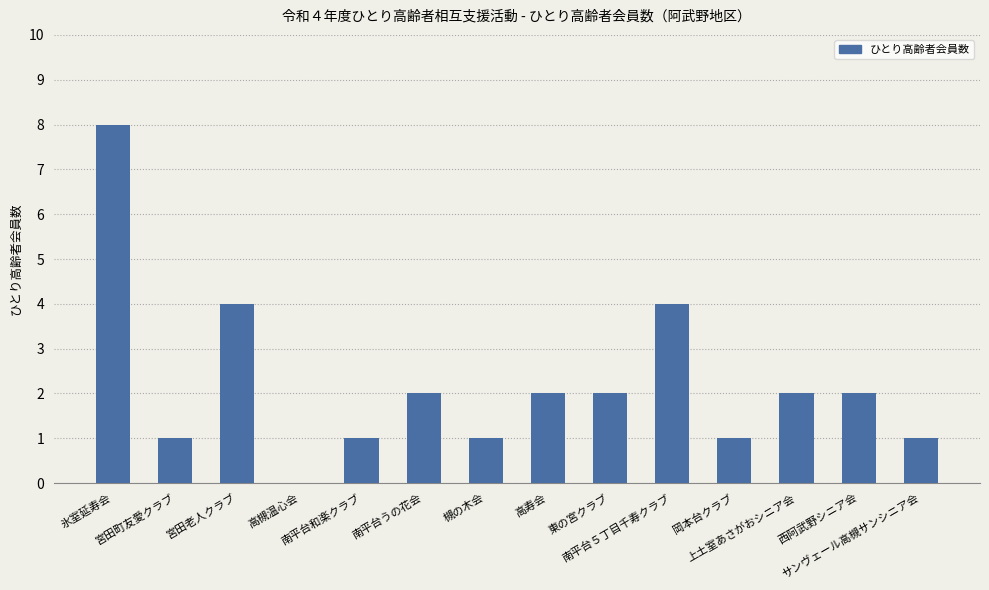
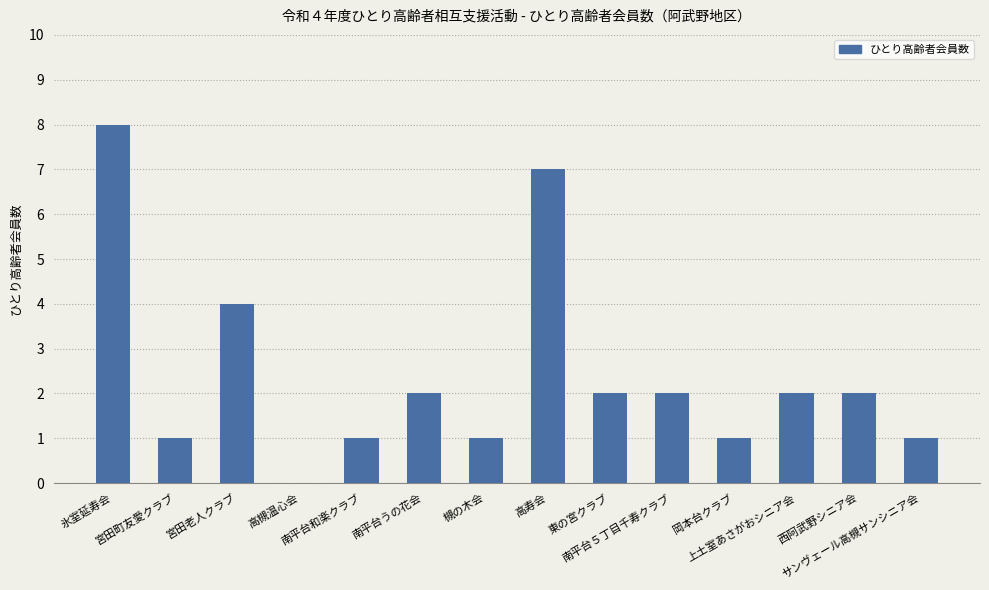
高寿会: 2 -> 7
南平台５丁目千寿クラブ: 4 -> 2
